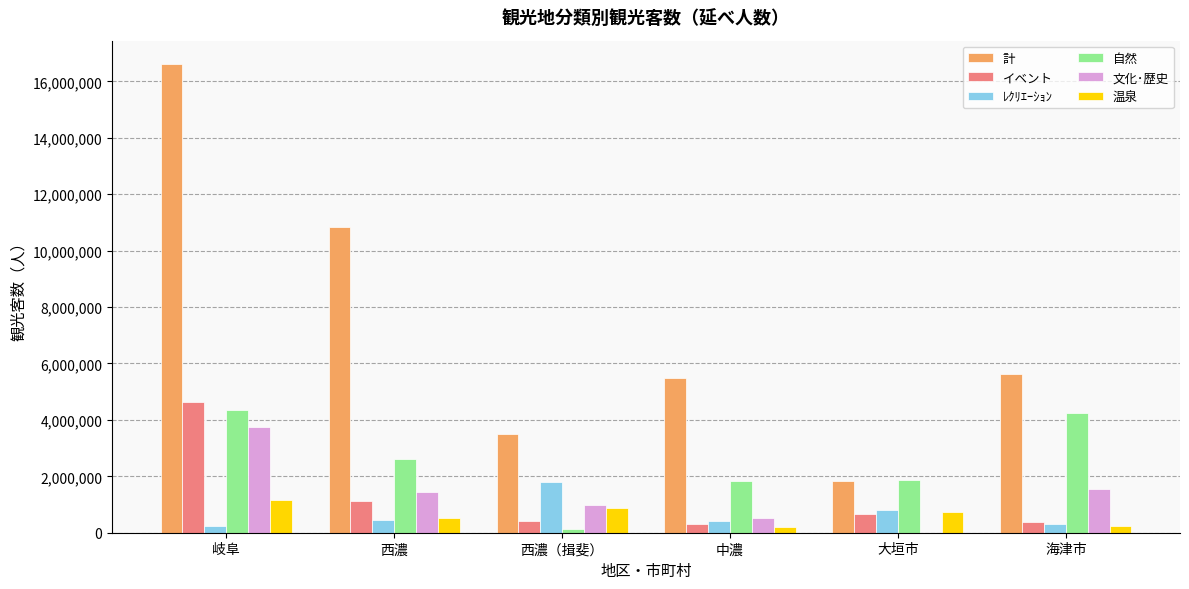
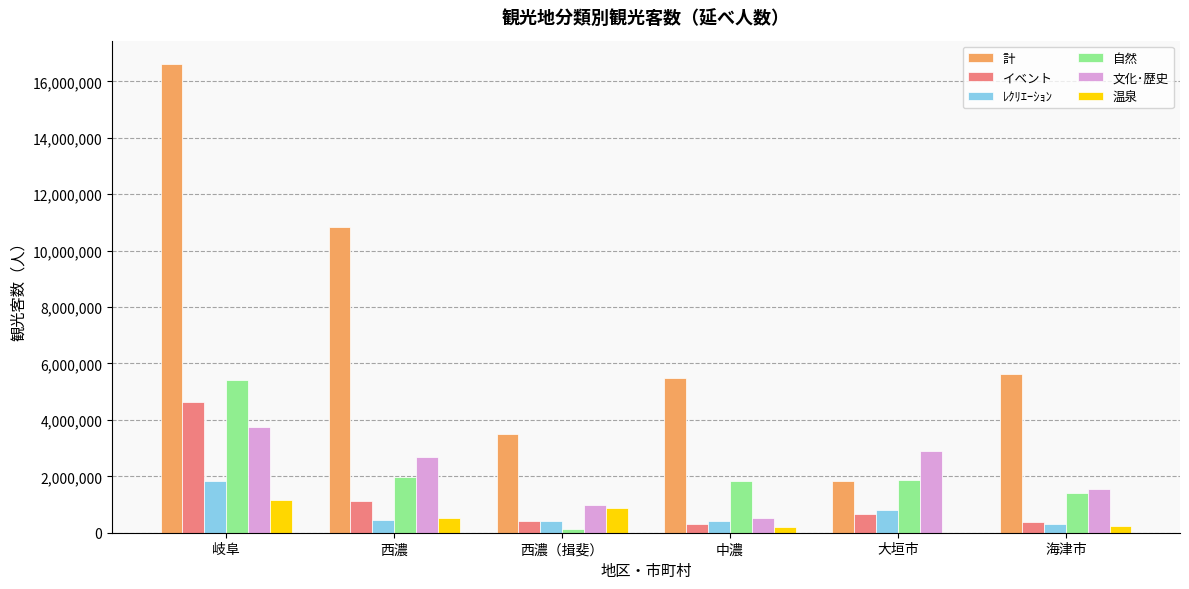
ﾚｸﾘｴｰｼｮﾝ, 岐阜: 200,000 -> 1,800,000
自然, 岐阜: 4,300,000 -> 5,400,000
自然, 西濃: 2,600,000 -> 2,000,000
文化･歴史, 西濃: 1,400,000 -> 2,700,000
ﾚｸﾘｴｰｼｮﾝ, 西濃（揖斐）: 1,800,000 -> 400,000
文化･歴史, 大垣市: 0 -> 2,900,000
温泉, 大垣市: 700,000 -> 0
自然, 海津市: 4,200,000 -> 1,400,000
